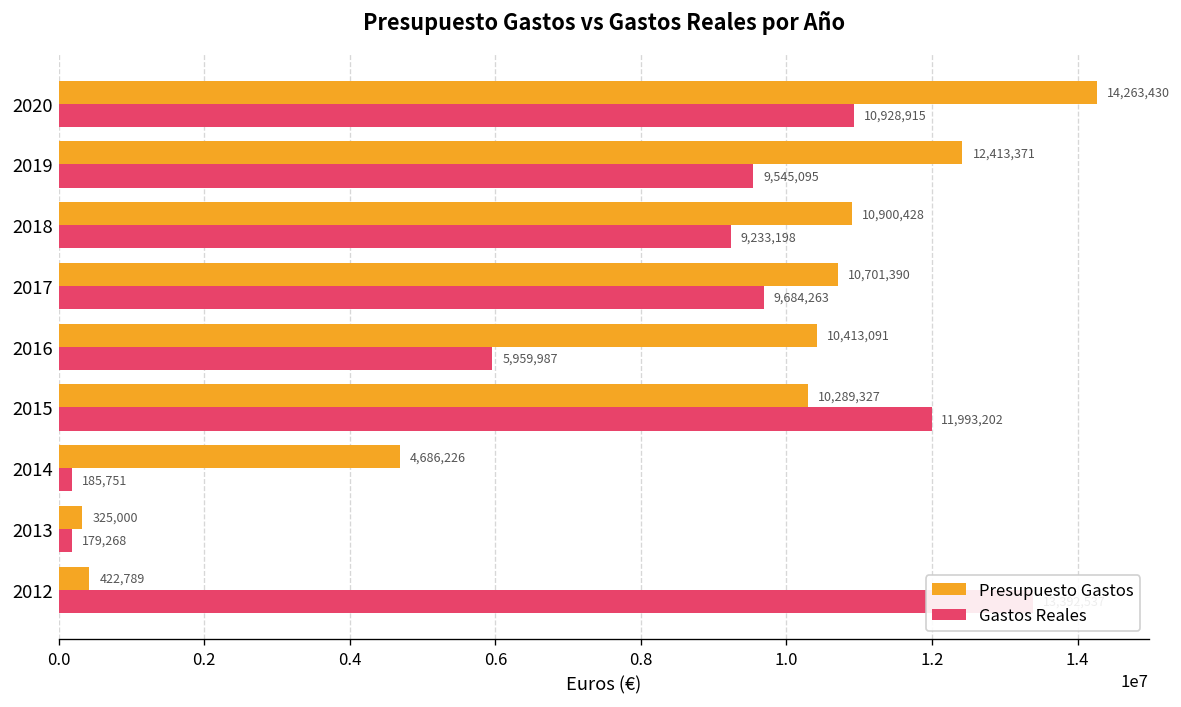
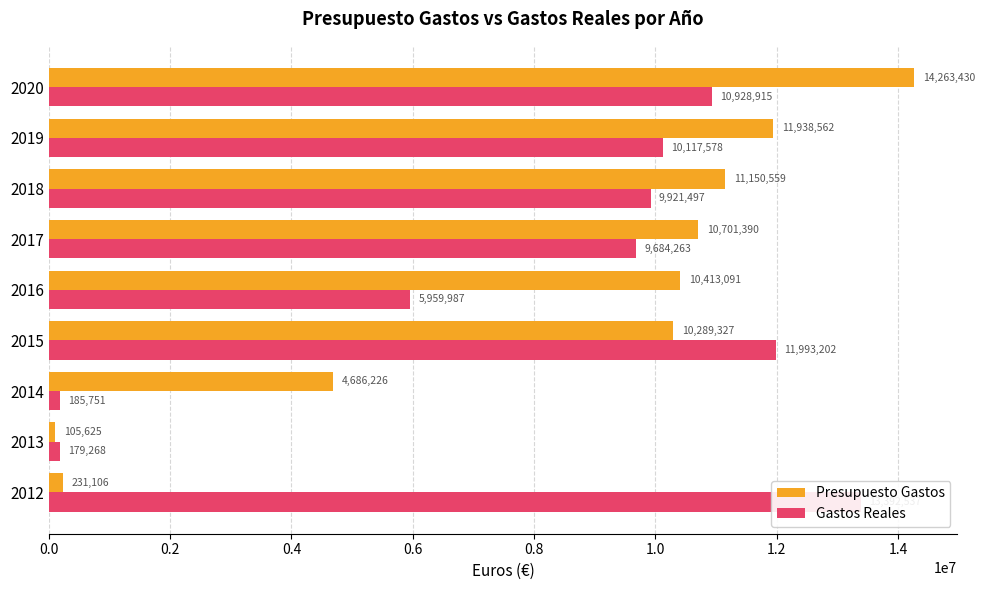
Presupuesto Gastos, 2019: 12,413,371 -> 11,938,562
Gastos Reales, 2019: 9,545,095 -> 10,117,578
Presupuesto Gastos, 2018: 10,900,428 -> 11,150,559
Gastos Reales, 2018: 9,233,198 -> 9,921,497
Presupuesto Gastos, 2013: 325,000 -> 105,625
Presupuesto Gastos, 2012: 422,789 -> 231,106
